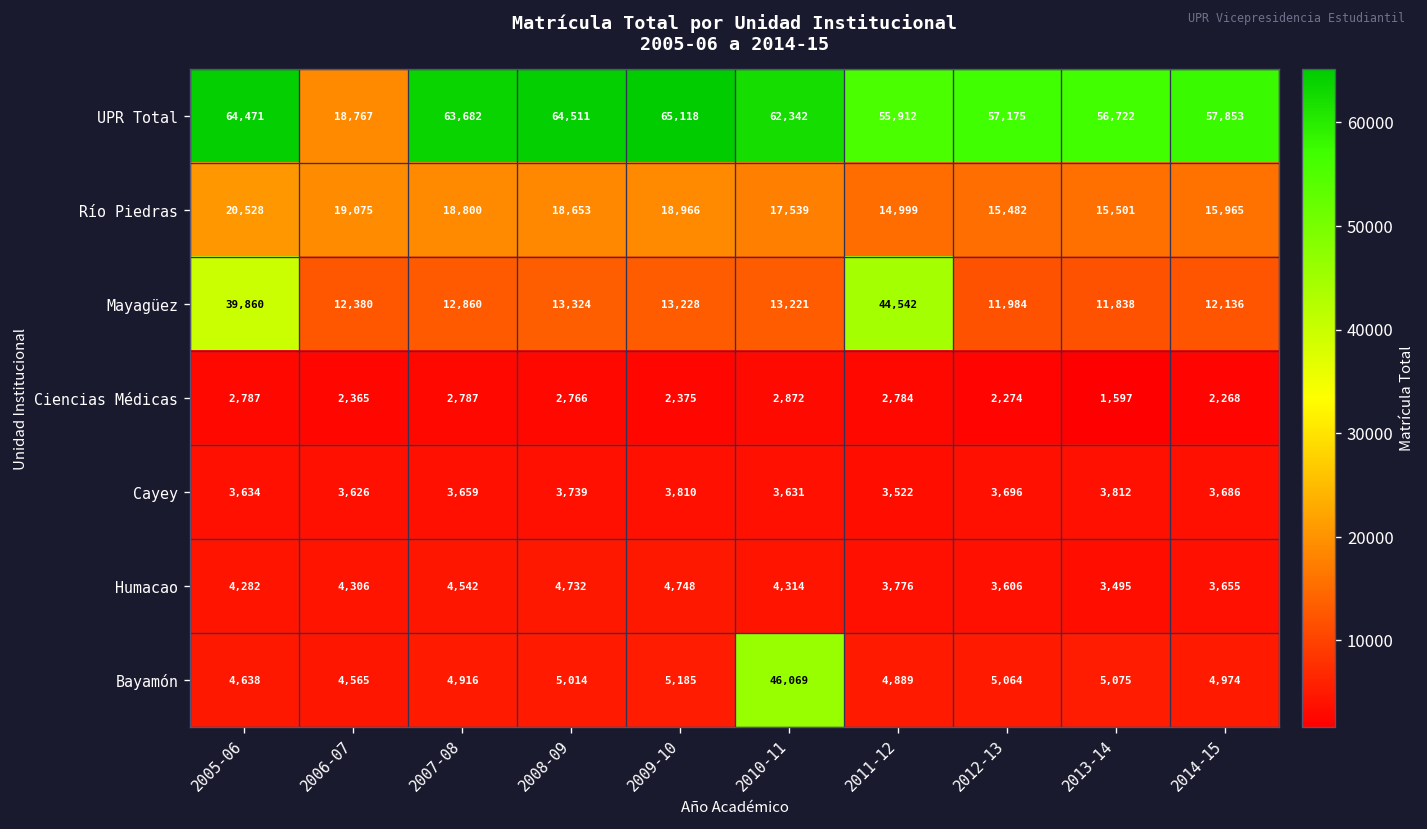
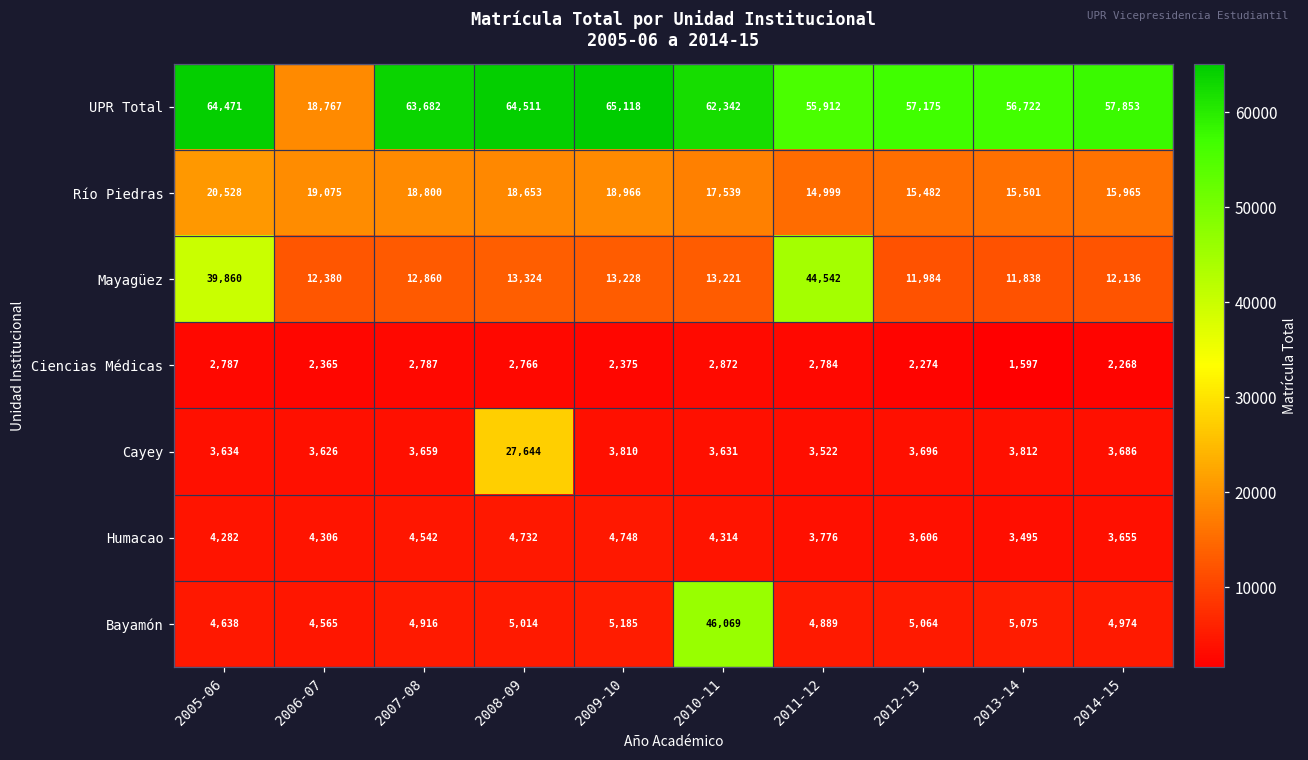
Cayey, 2008-09: 3,739 -> 27,644
